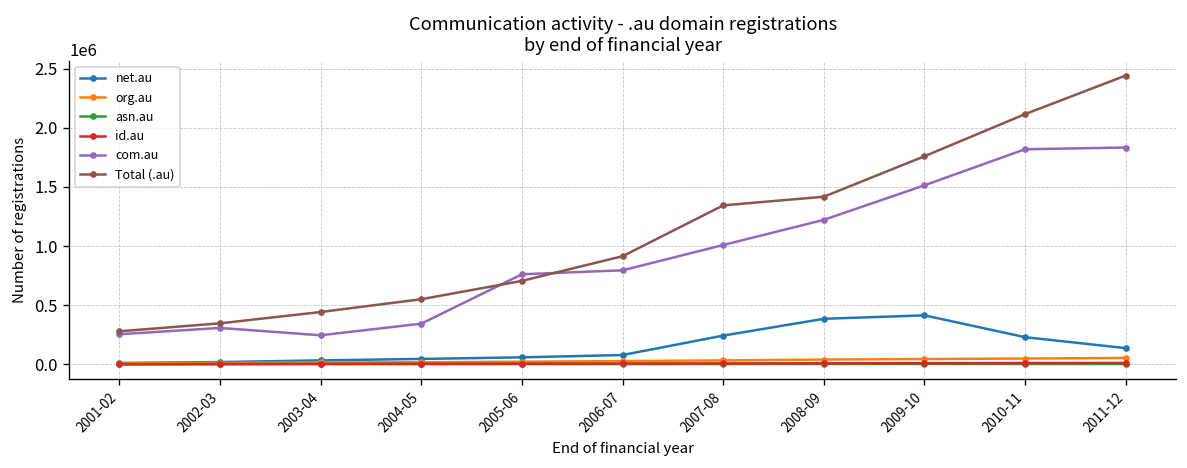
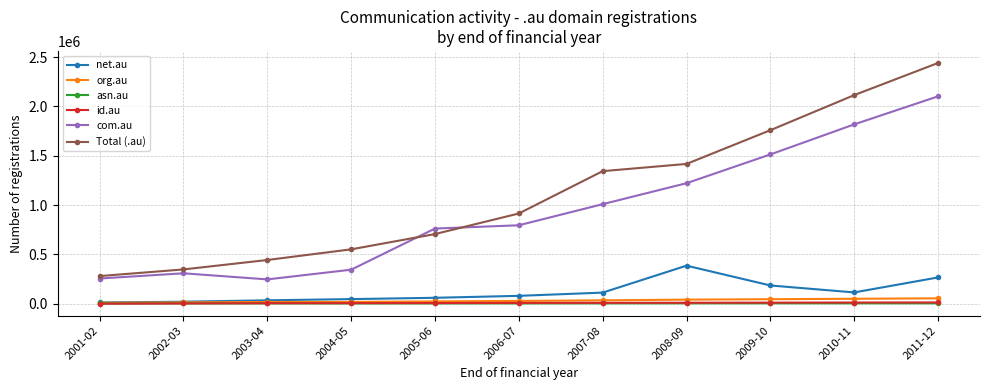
net.au, 2007-08: 200000 -> 100000
net.au, 2009-10: 400000 -> 200000
net.au, 2010-11: 200000 -> 100000
net.au, 2011-12: 100000 -> 300000
com.au, 2011-12: 1800000 -> 2100000
